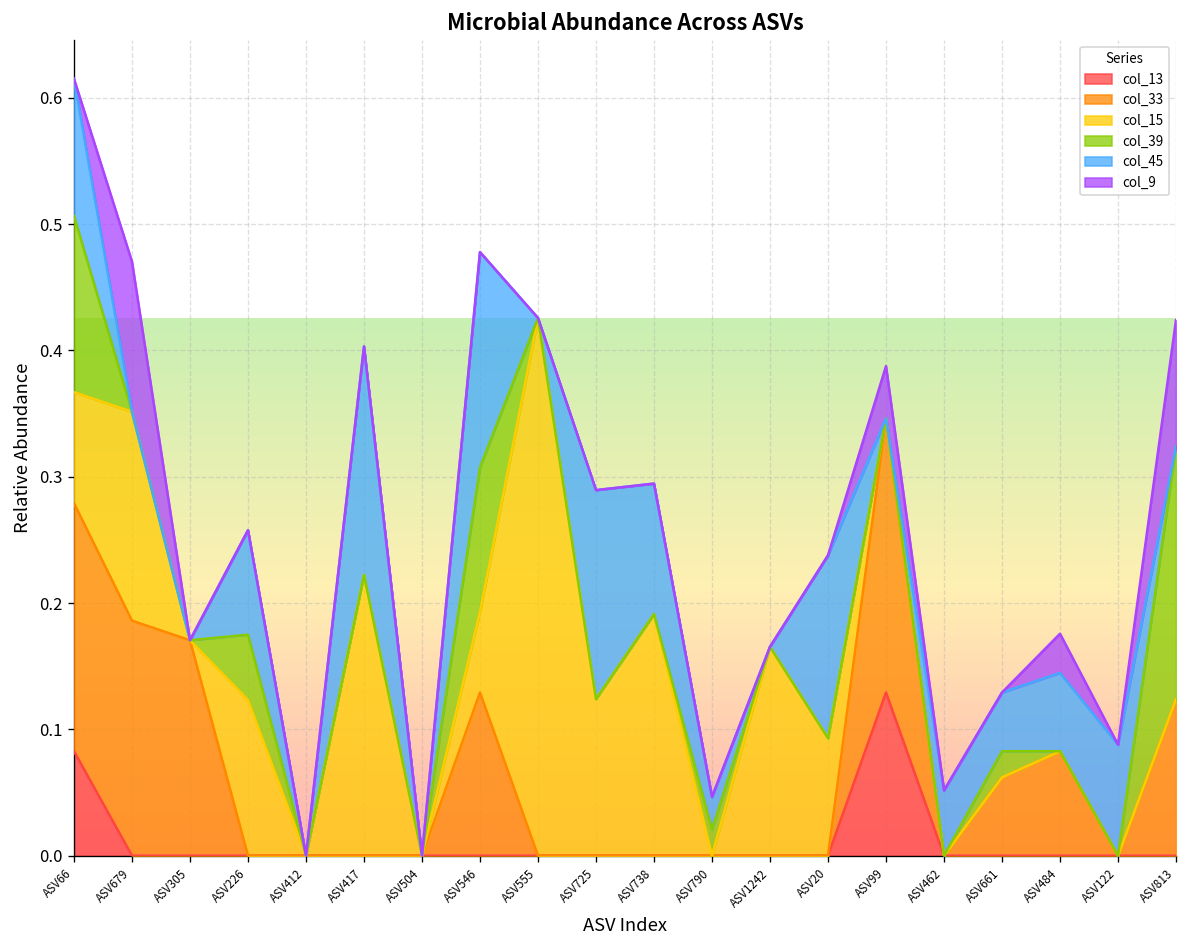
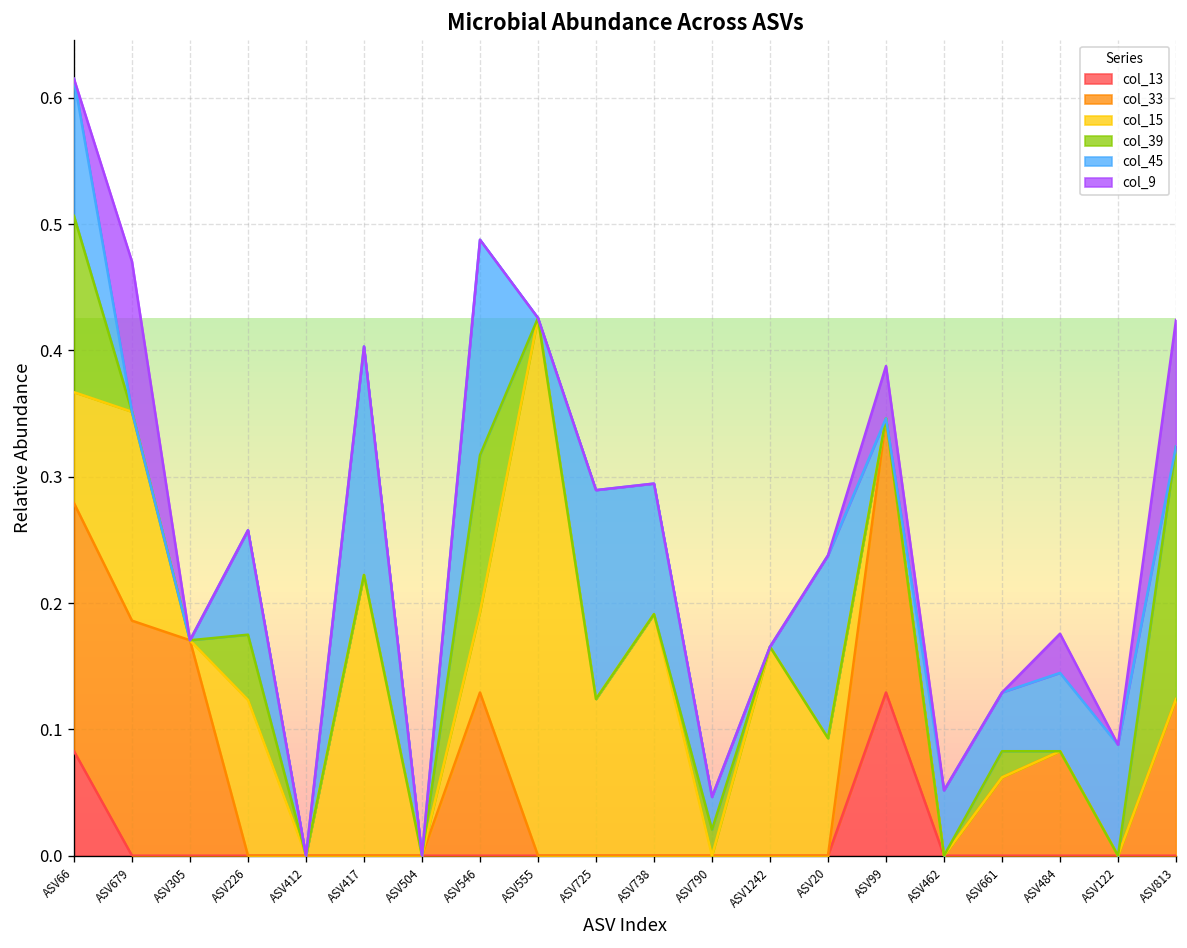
col_39, ASV546: 0.114 -> 0.124
